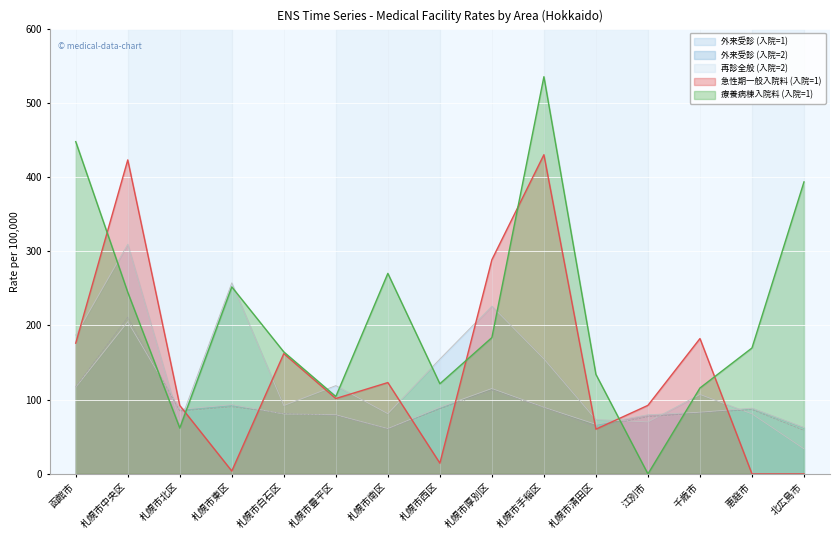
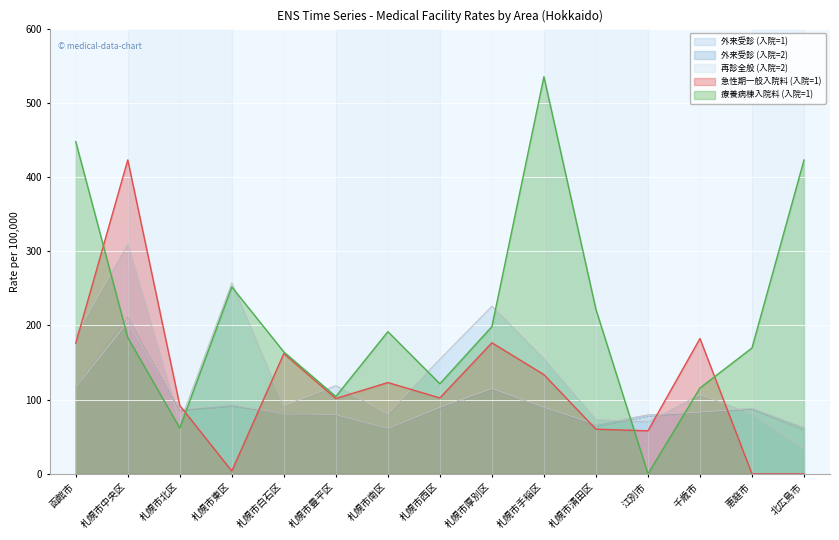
療養病棟入院料 (入院=1), 札幌市中央区: 240 -> 180
療養病棟入院料 (入院=1), 札幌市南区: 270 -> 190
急性期一般入院料 (入院=1), 札幌市西区: 10 -> 100
急性期一般入院料 (入院=1), 札幌市厚別区: 290 -> 180
療養病棟入院料 (入院=1), 札幌市厚別区: 180 -> 200
急性期一般入院料 (入院=1), 札幌市手稲区: 430 -> 130
療養病棟入院料 (入院=1), 札幌市清田区: 130 -> 220
急性期一般入院料 (入院=1), 江別市: 90 -> 60
療養病棟入院料 (入院=1), 北広島市: 390 -> 420
